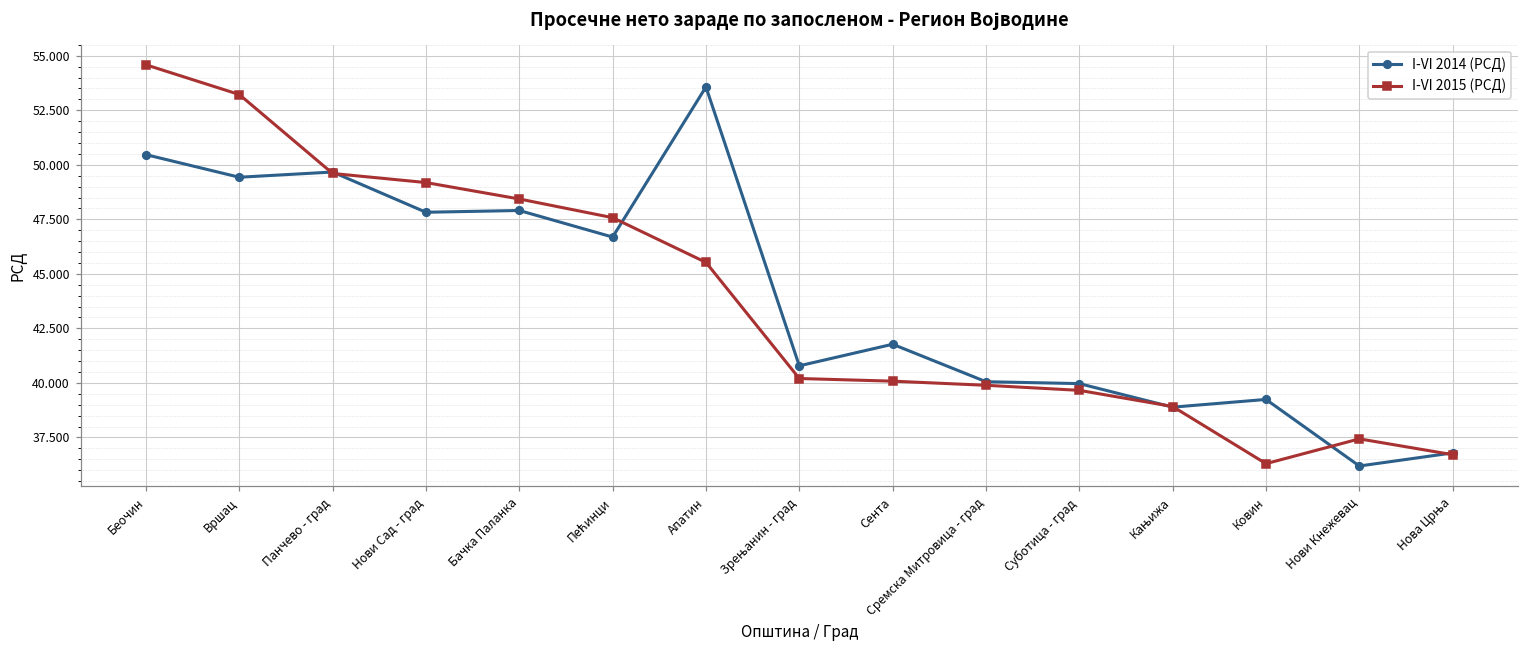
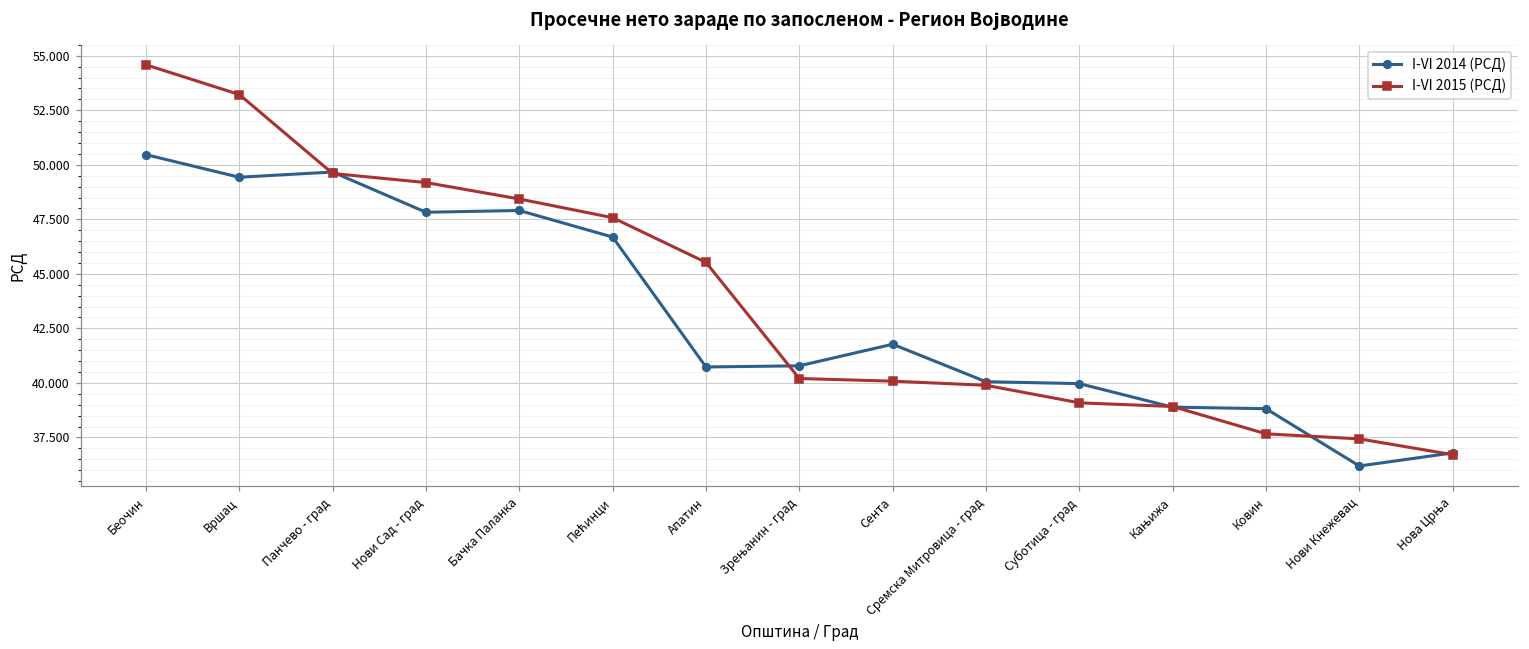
I-VI 2014 (РСД), Апатин: 53.6 -> 40.7
I-VI 2015 (РСД), Суботица - град: 39.7 -> 39.1
I-VI 2014 (РСД), Ковин: 39.2 -> 38.8
I-VI 2015 (РСД), Ковин: 36.3 -> 37.7
